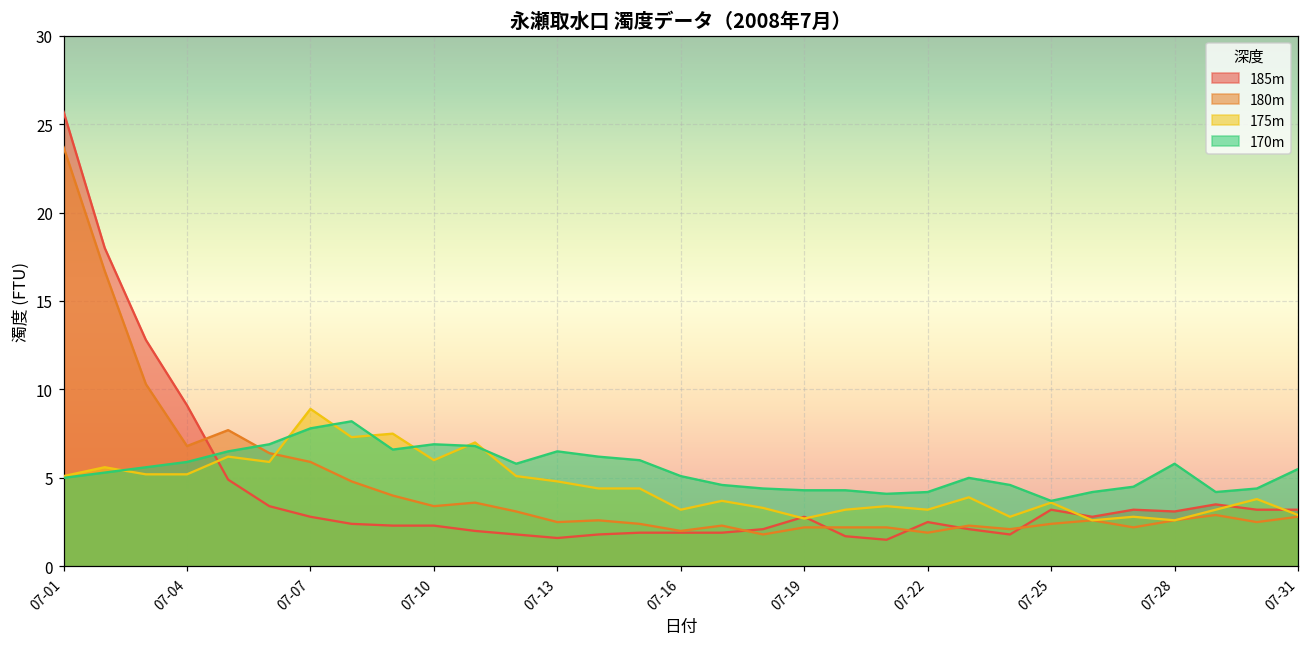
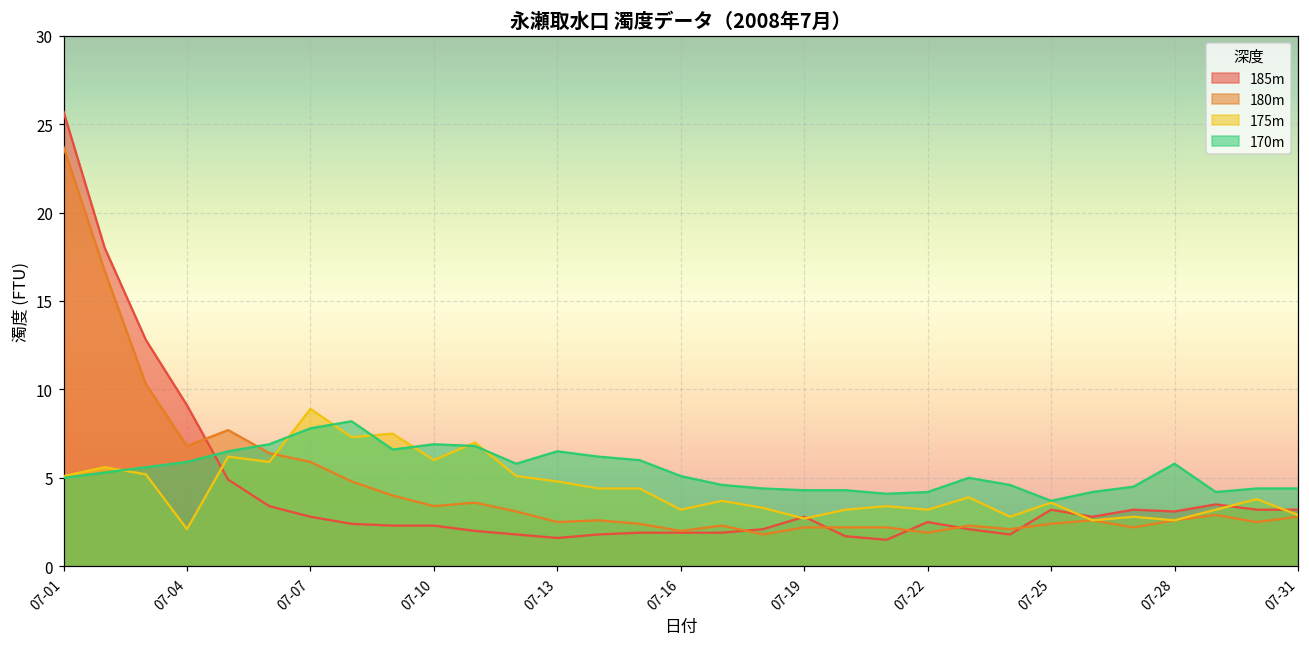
175m, 07-04: 5.2 -> 2.1
170m, 07-31: 5.5 -> 4.4
